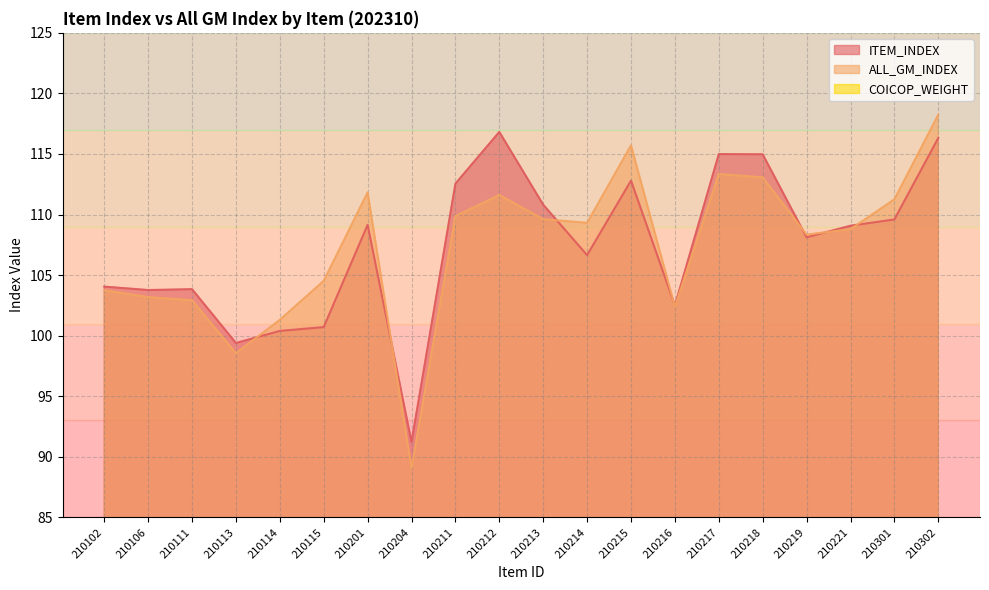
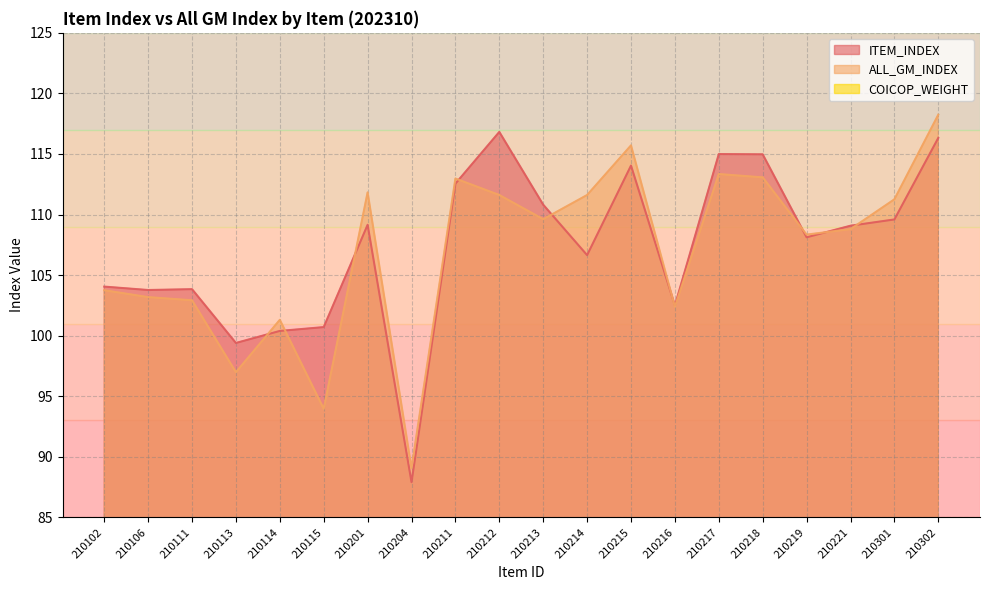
ALL_GM_INDEX, 210113: 98.6 -> 97.0
ALL_GM_INDEX, 210115: 104.5 -> 94.0
ITEM_INDEX, 210204: 91.2 -> 87.9
ALL_GM_INDEX, 210211: 109.9 -> 113.0
ALL_GM_INDEX, 210214: 109.3 -> 111.6
ITEM_INDEX, 210215: 112.8 -> 114.0
